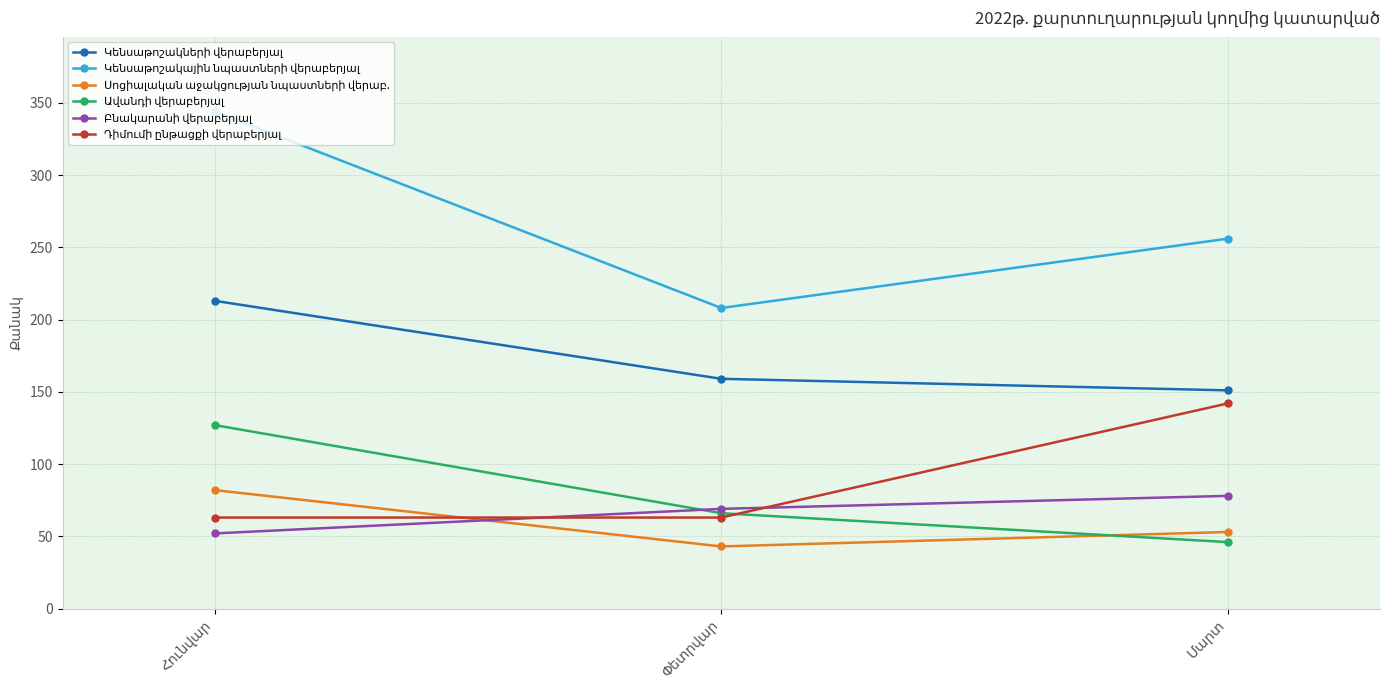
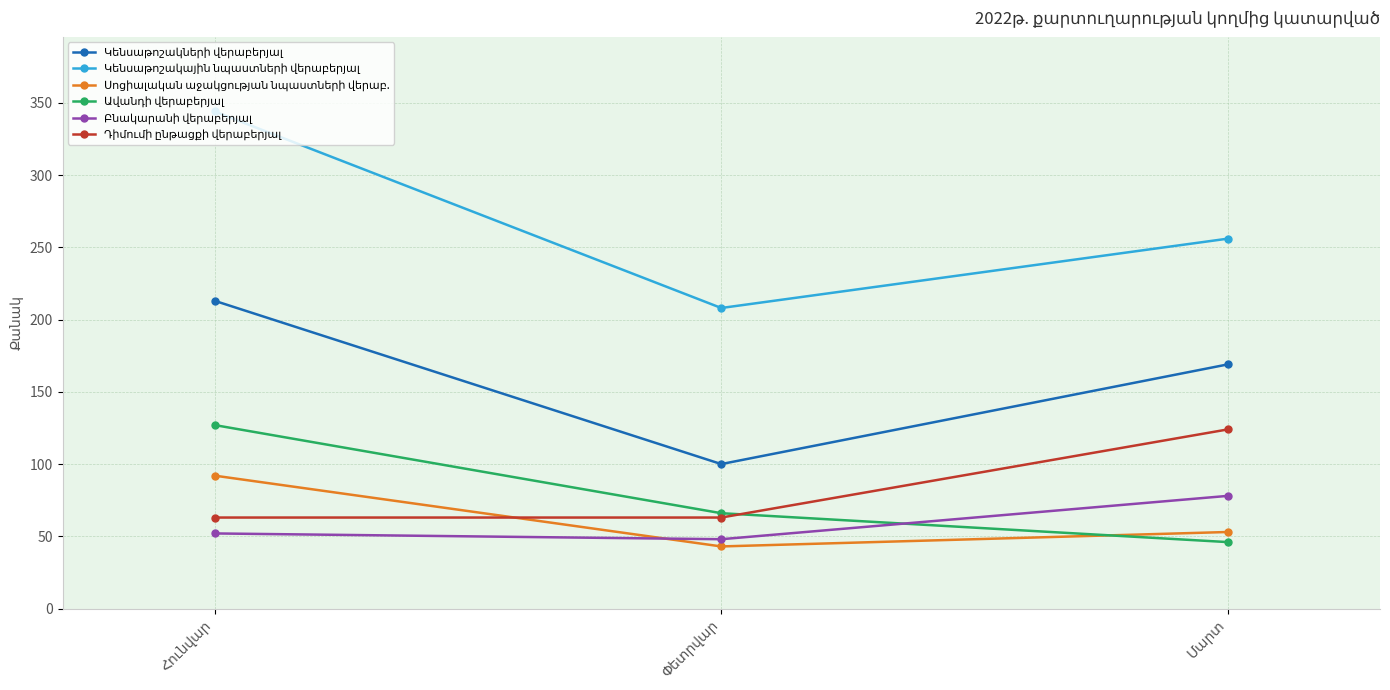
Սոցիալական աջակցության նպաստների վերաբ., Հունվար: 82 -> 92
Կենսաթոշակների վերաբերյալ, Փետրվար: 159 -> 100
Բնակարանի վերաբերյալ, Փետրվար: 69 -> 48
Կենսաթոշակների վերաբերյալ, Մարտ: 151 -> 169
Դիմումի ընթացքի վերաբերյալ, Մարտ: 142 -> 124
